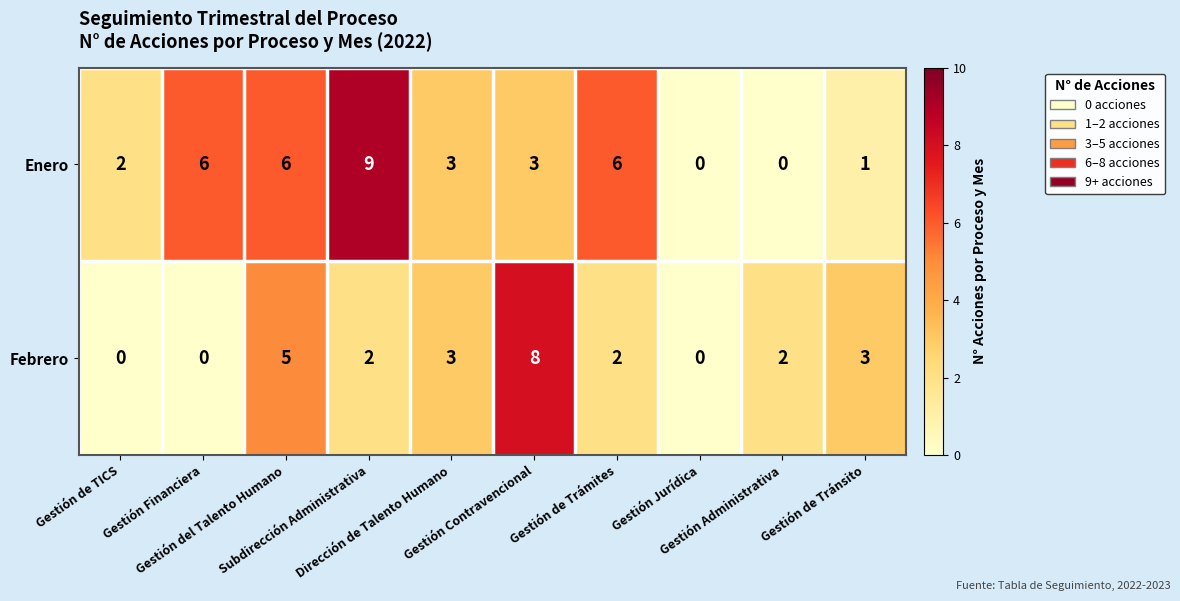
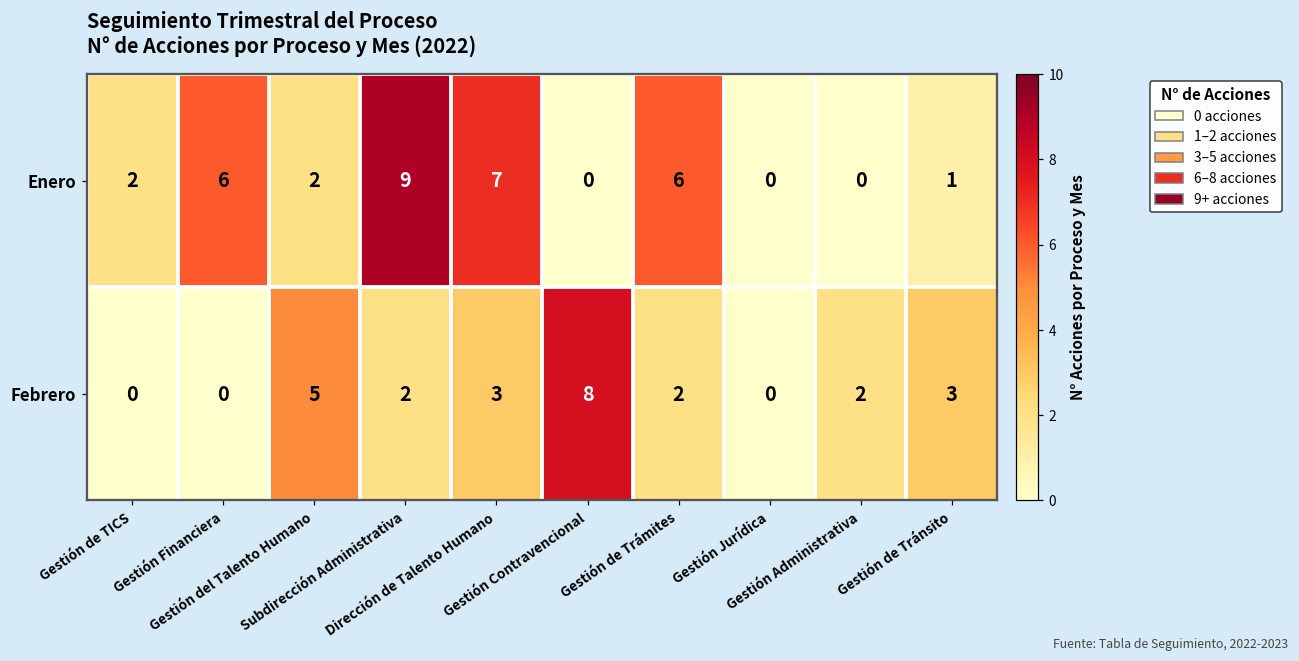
Enero, Gestión del Talento Humano: 6 -> 2
Enero, Dirección de Talento Humano: 3 -> 7
Enero, Gestión Contravencional: 3 -> 0
